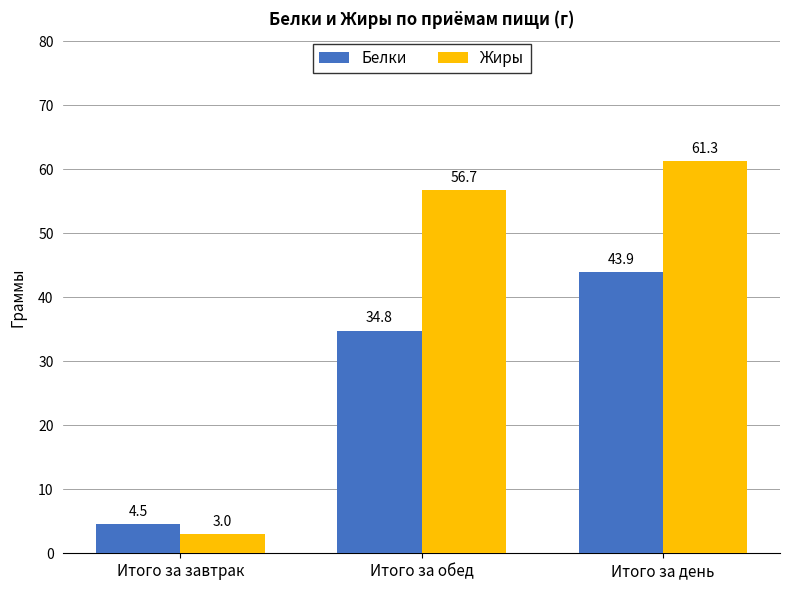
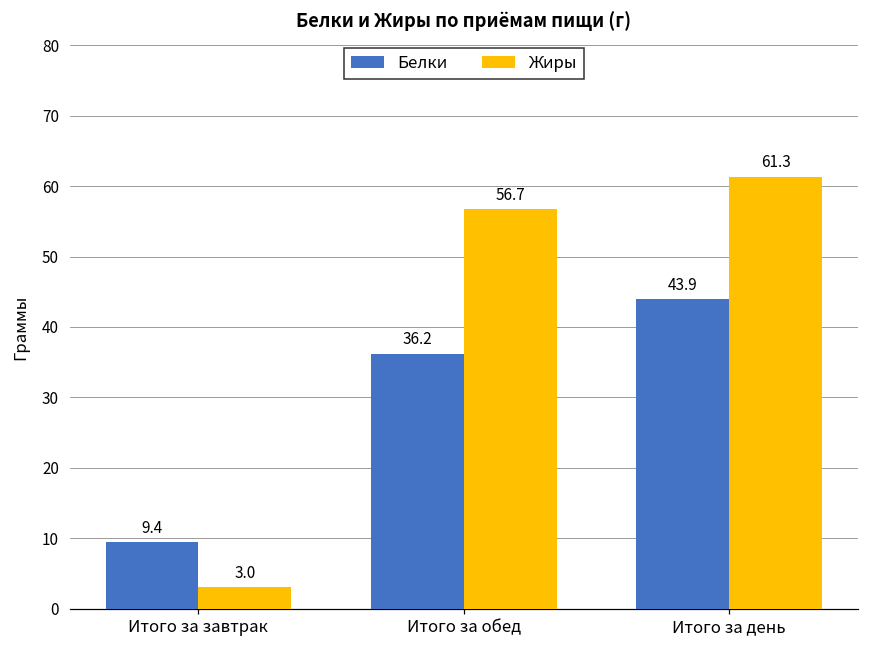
Белки, Итого за завтрак: 4.5 -> 9.4
Белки, Итого за обед: 34.8 -> 36.2
